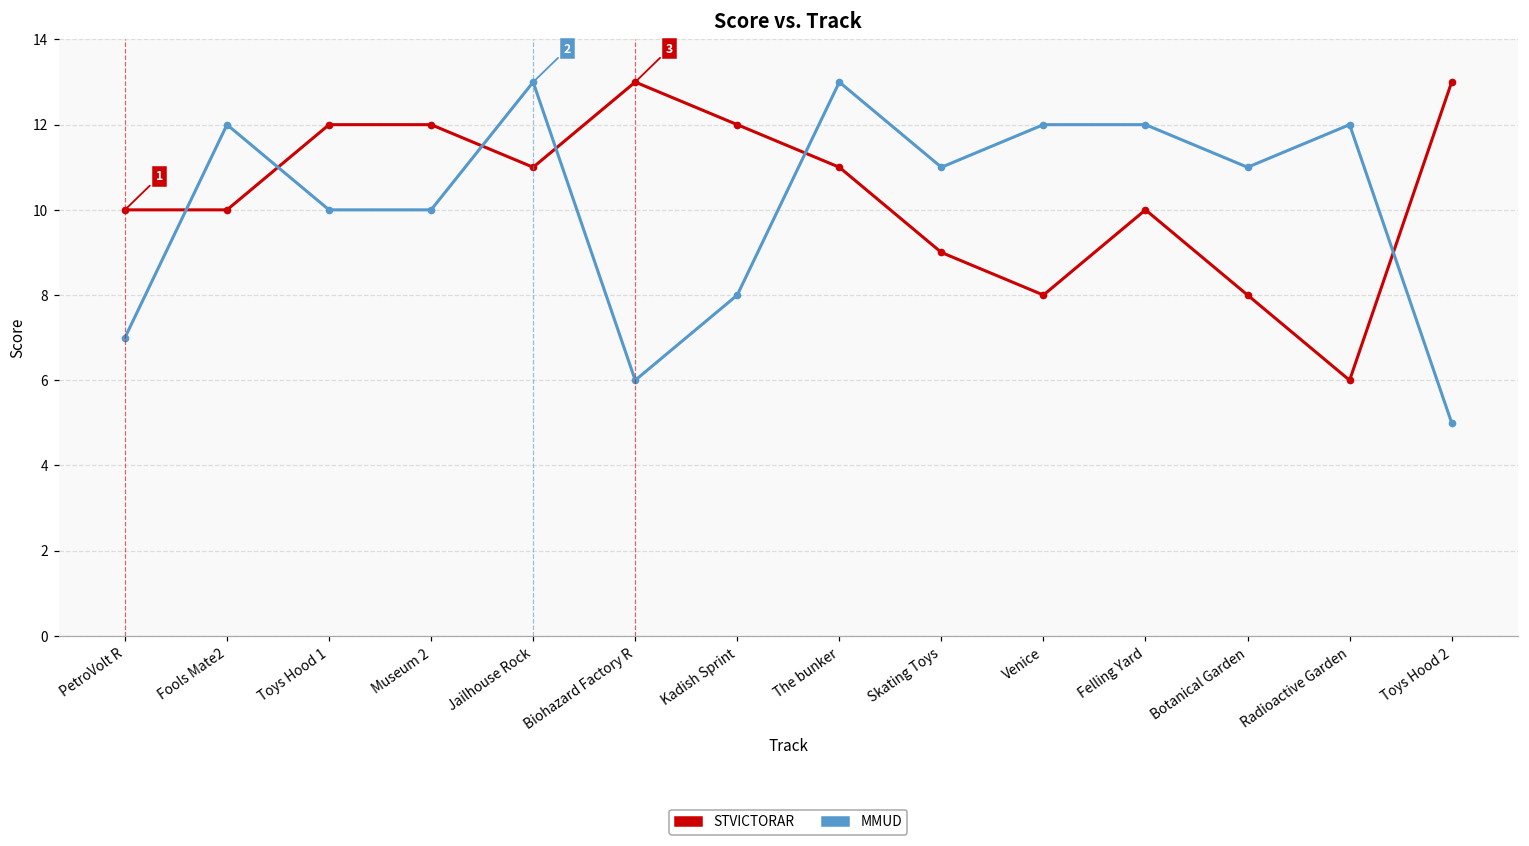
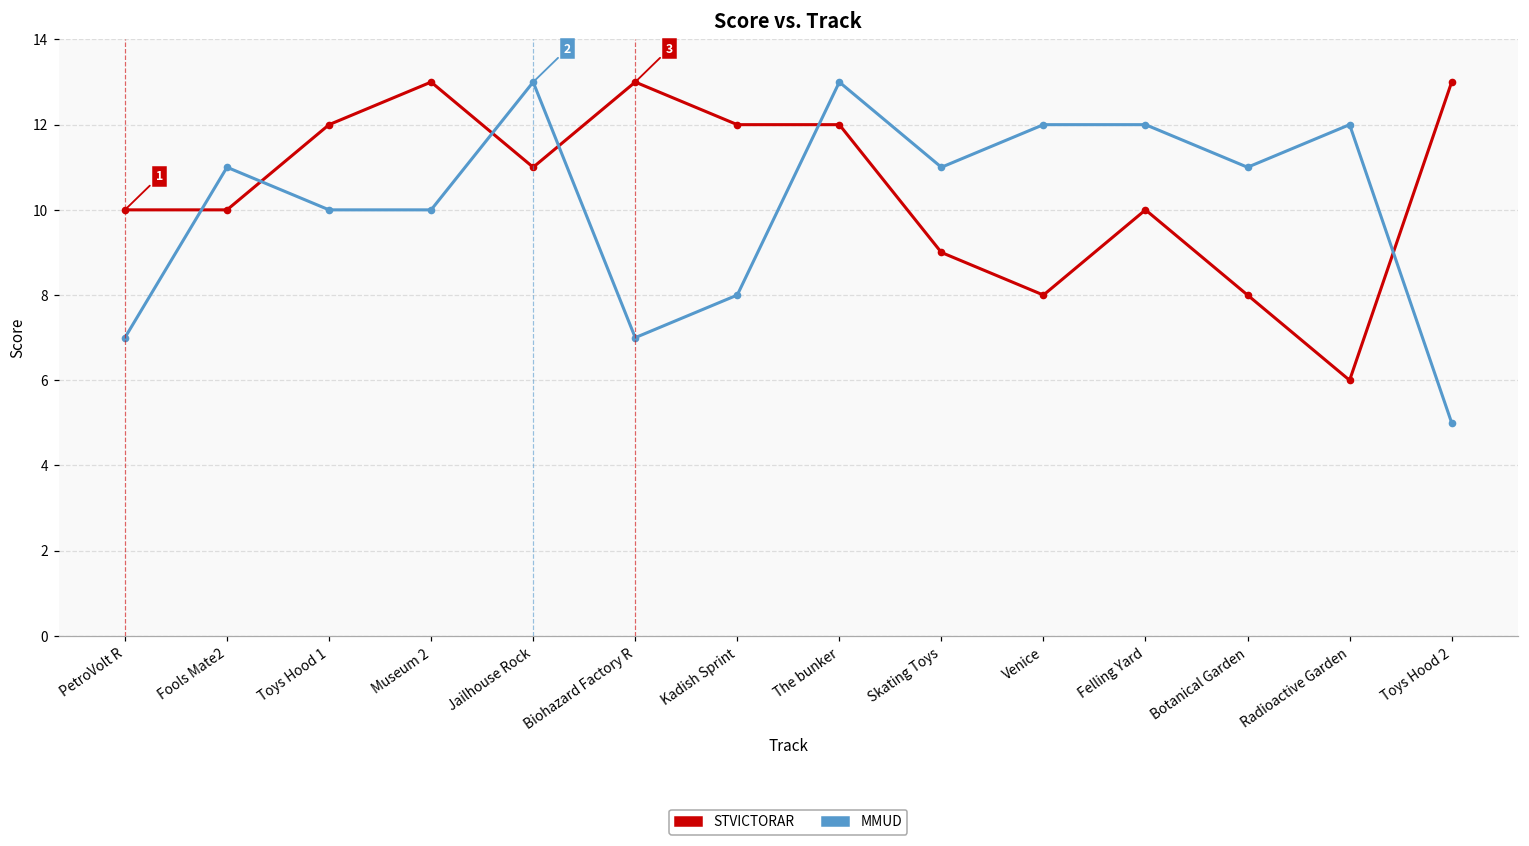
MMUD, Fools Mate2: 12 -> 11
STVICTORAR, Museum 2: 12 -> 13
MMUD, Biohazard Factory R: 6 -> 7
STVICTORAR, The bunker: 11 -> 12
